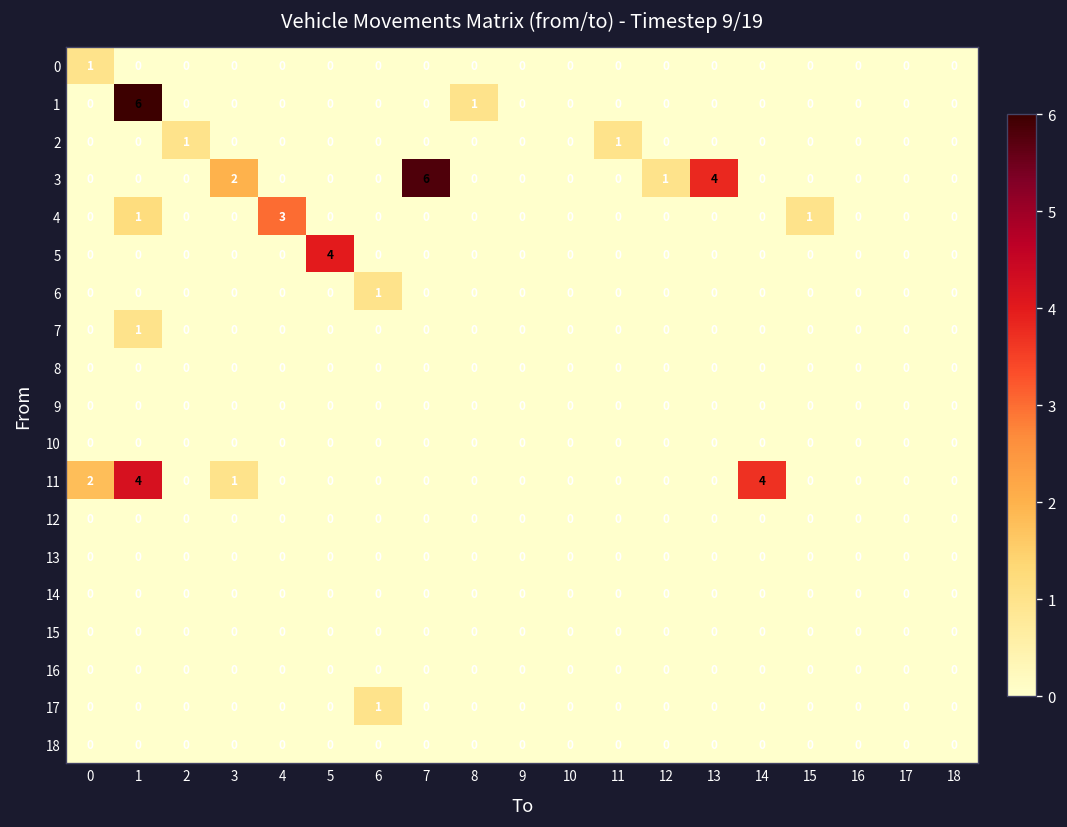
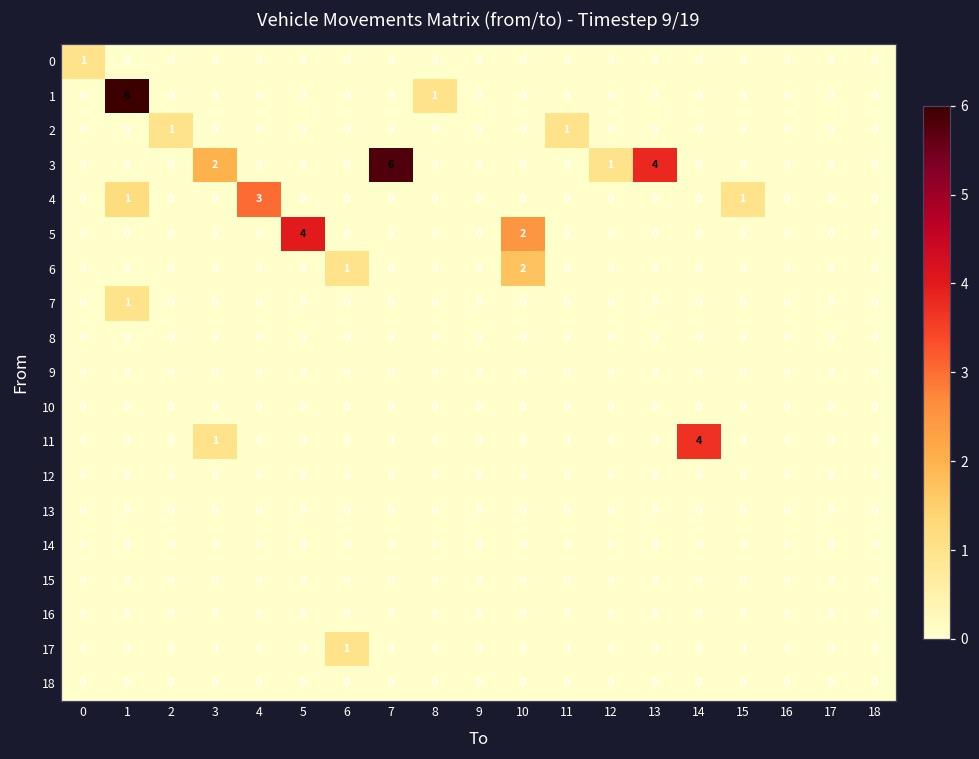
5, 10: 0 -> 2
6, 10: 0 -> 2
11, 0: 2 -> 0
11, 1: 4 -> 0
